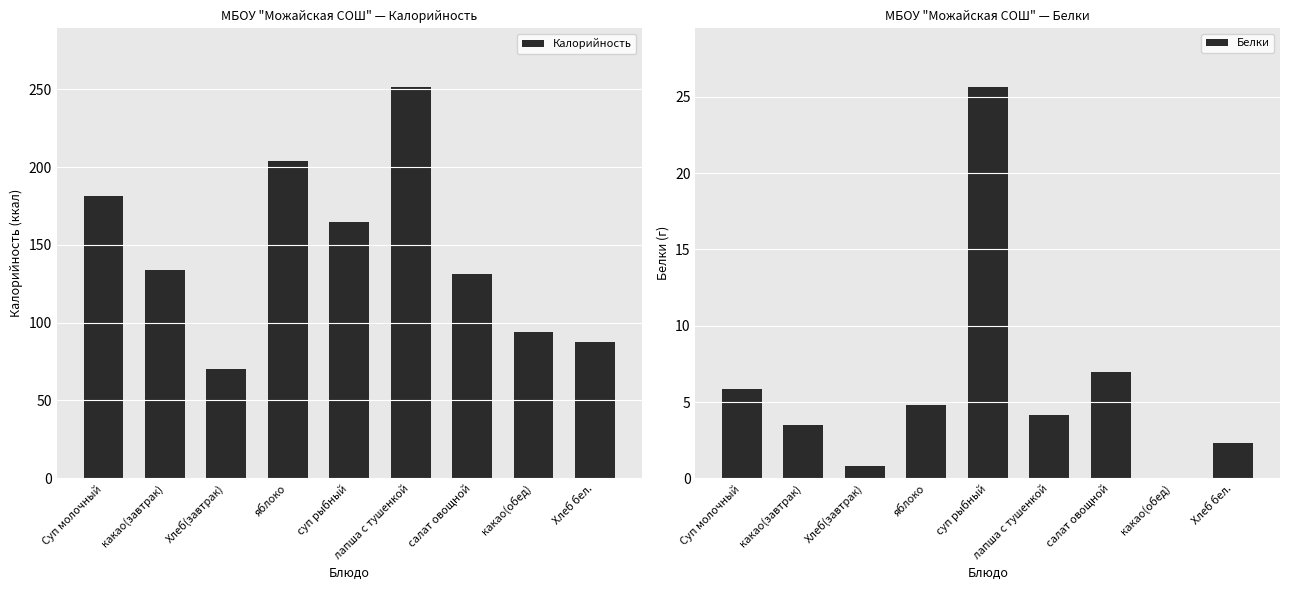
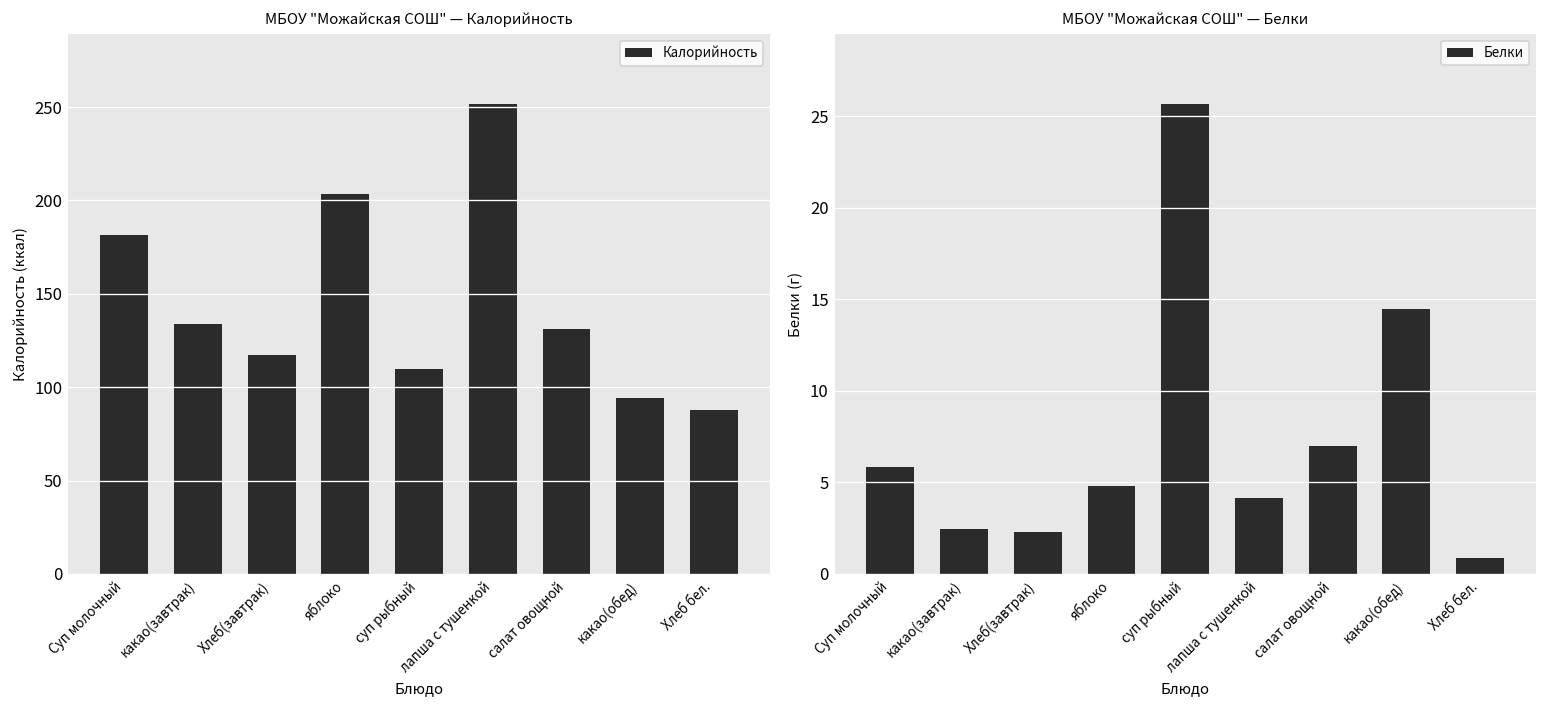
МБОУ "Можайская СОШ" — Калорийность, Хлеб(завтрак): 70 -> 117
МБОУ "Можайская СОШ" — Калорийность, суп рыбный: 165 -> 110
МБОУ "Можайская СОШ" — Белки, какао(завтрак): 3.5 -> 2.4
МБОУ "Можайская СОШ" — Белки, Хлеб(завтрак): 0.8 -> 2.3
МБОУ "Можайская СОШ" — Белки, какао(обед): 0.0 -> 14.5
МБОУ "Можайская СОШ" — Белки, Хлеб бел.: 2.3 -> 0.9
